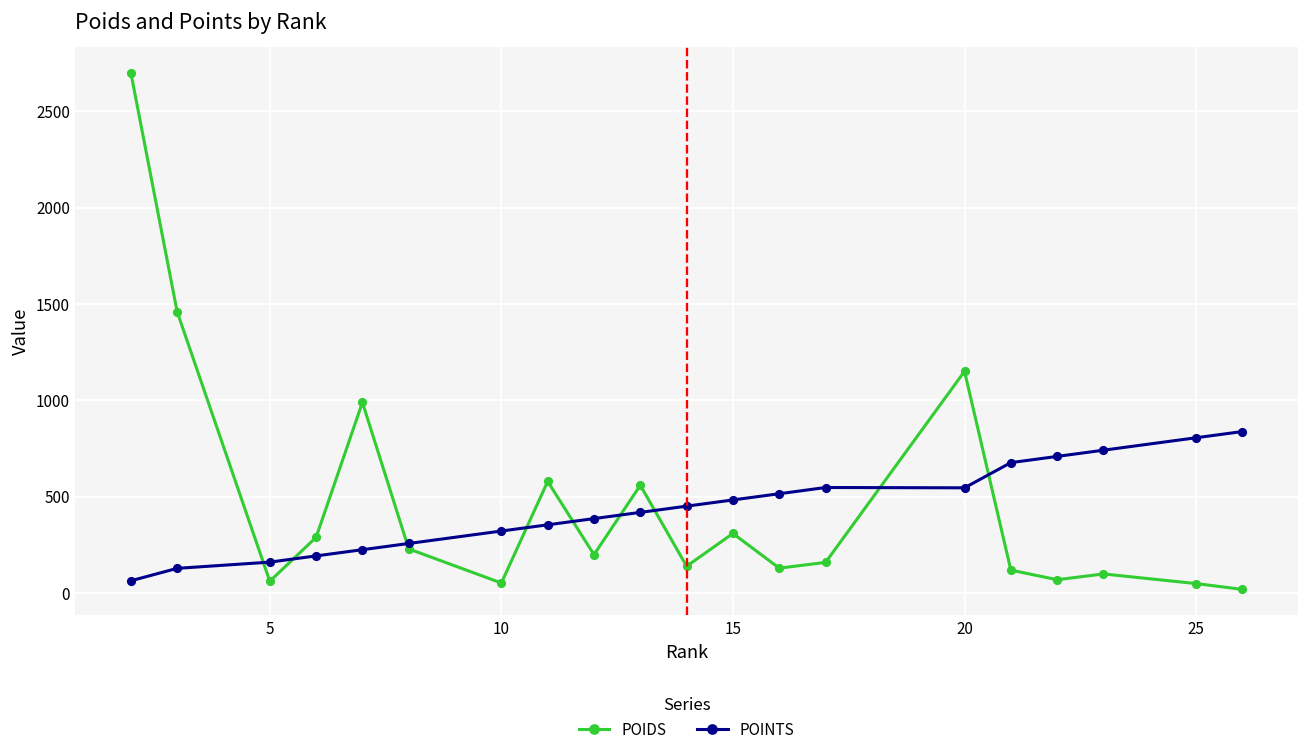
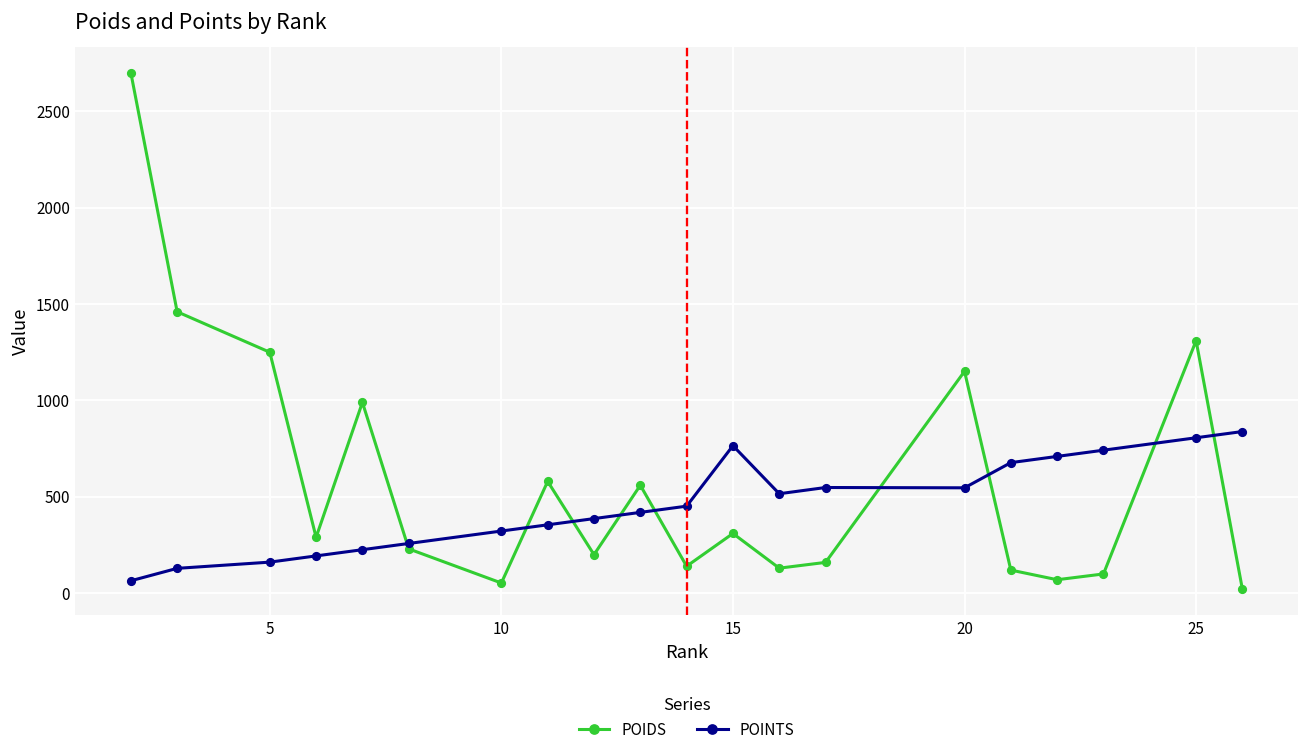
POIDS, 5: 60 -> 1250
POINTS, 15: 480 -> 770
POIDS, 25: 50 -> 1310
